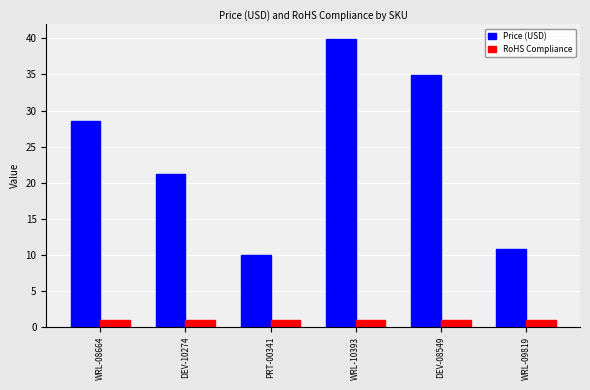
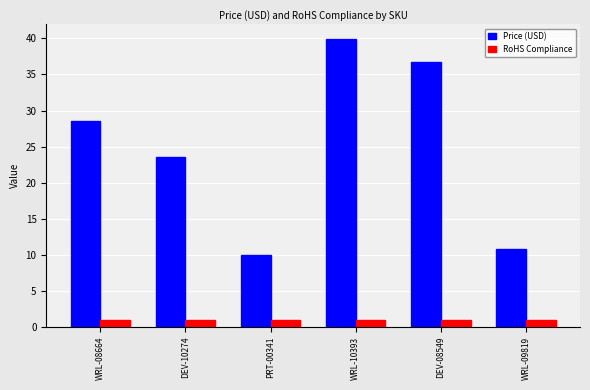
Price (USD), DEV-10274: 21 -> 24
Price (USD), DEV-08549: 35 -> 37
